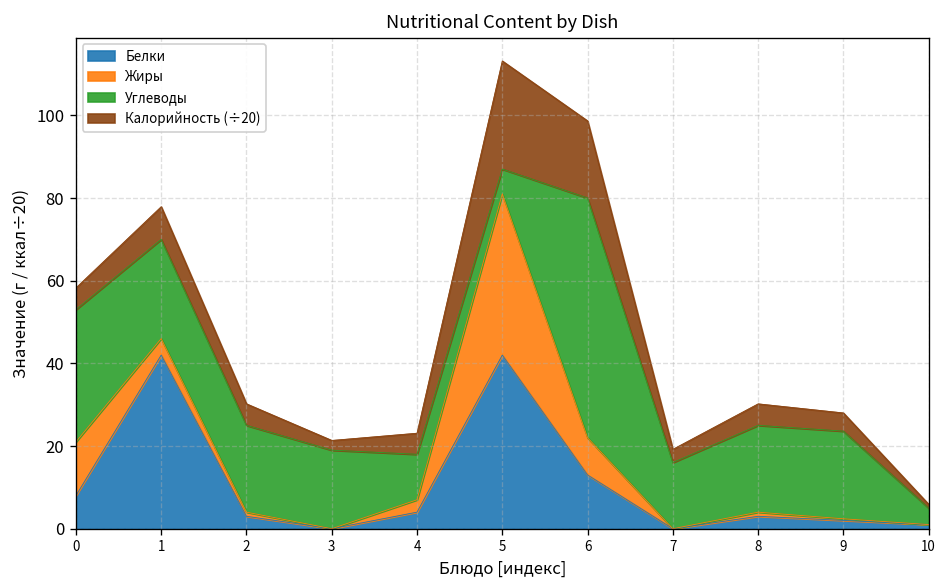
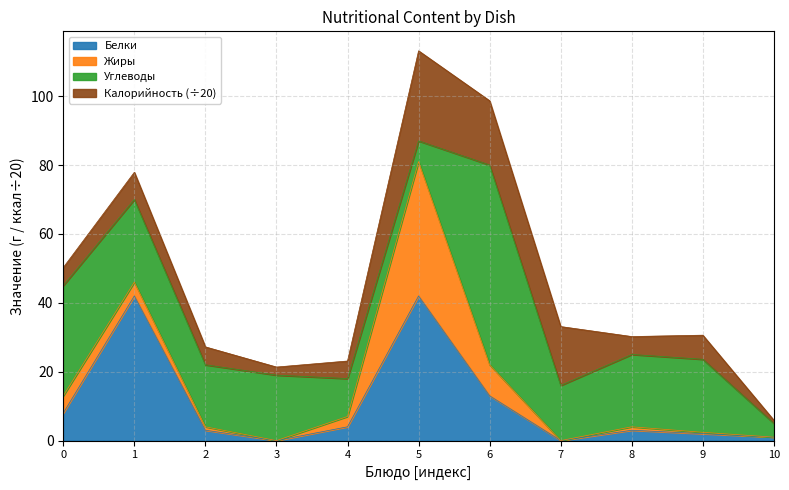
Жиры, 0: 13 -> 5
Углеводы, 2: 21 -> 18
Калорийность (÷20), 7: 3 -> 17
Калорийность (÷20), 9: 4 -> 7
